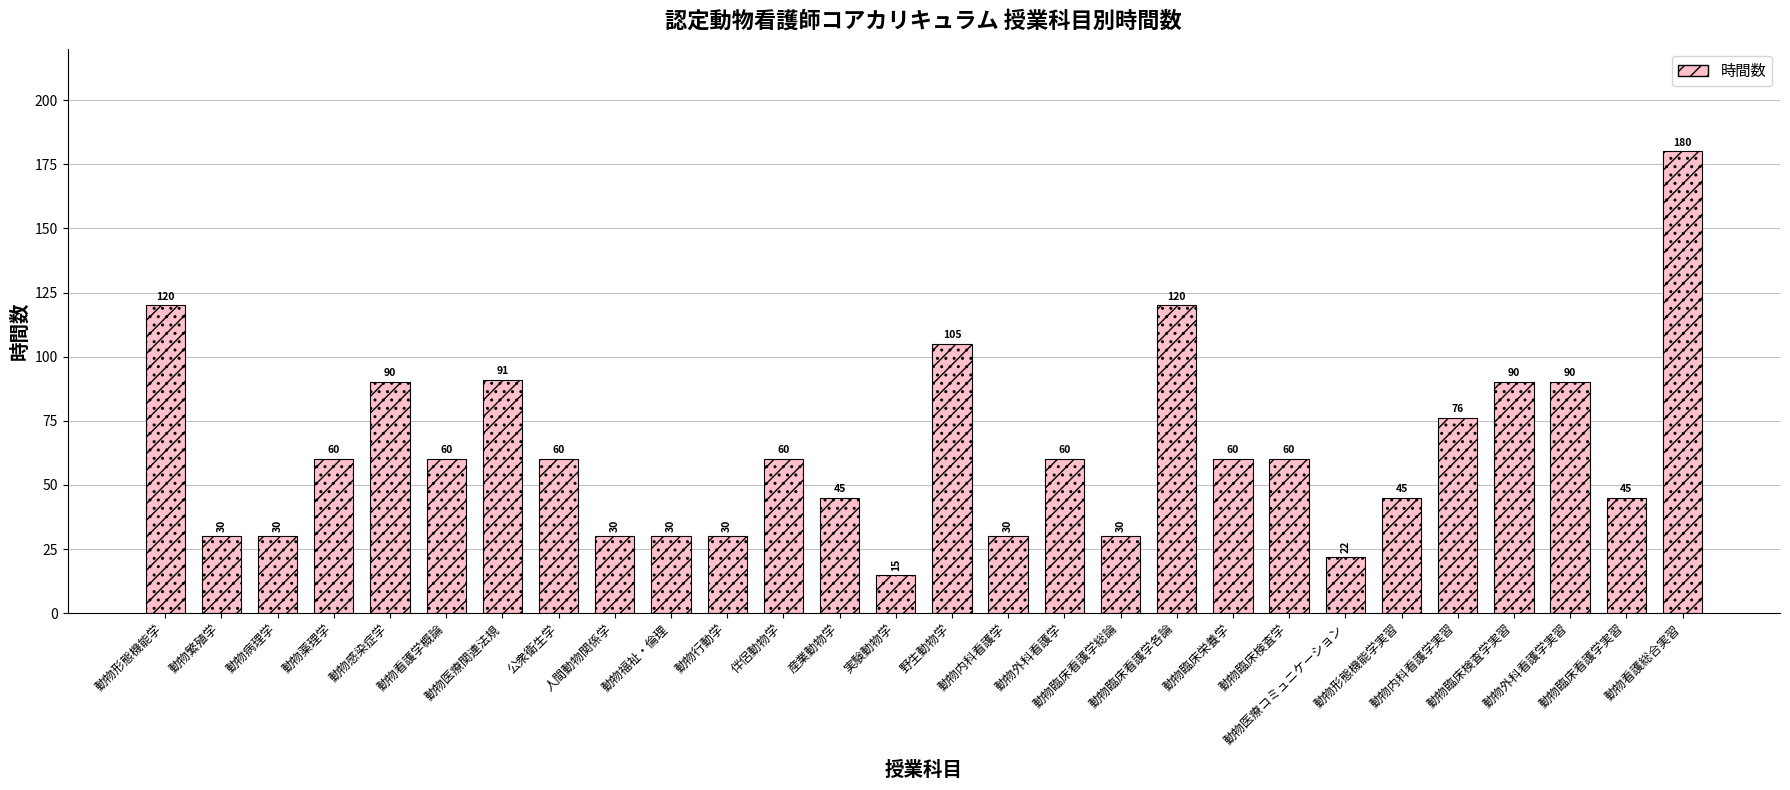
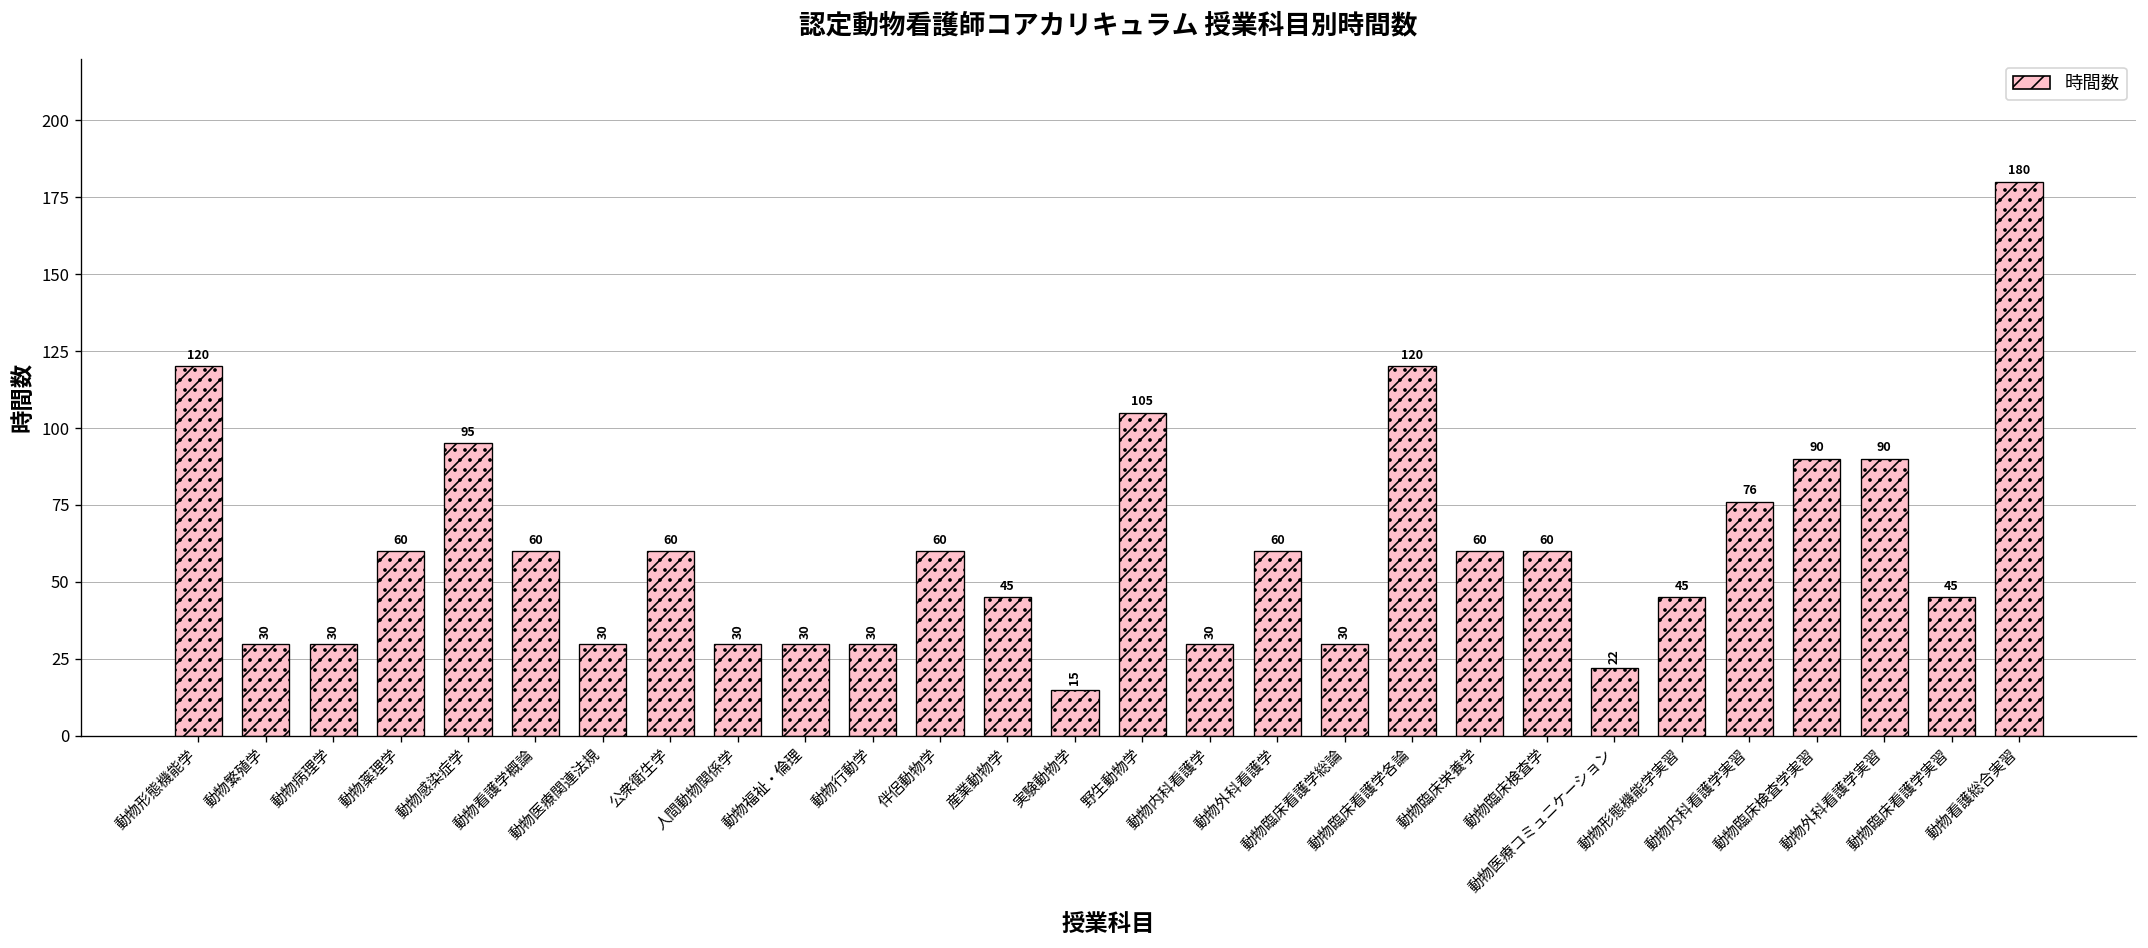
動物感染症学: 90 -> 95
動物医療関連法規: 91 -> 30
